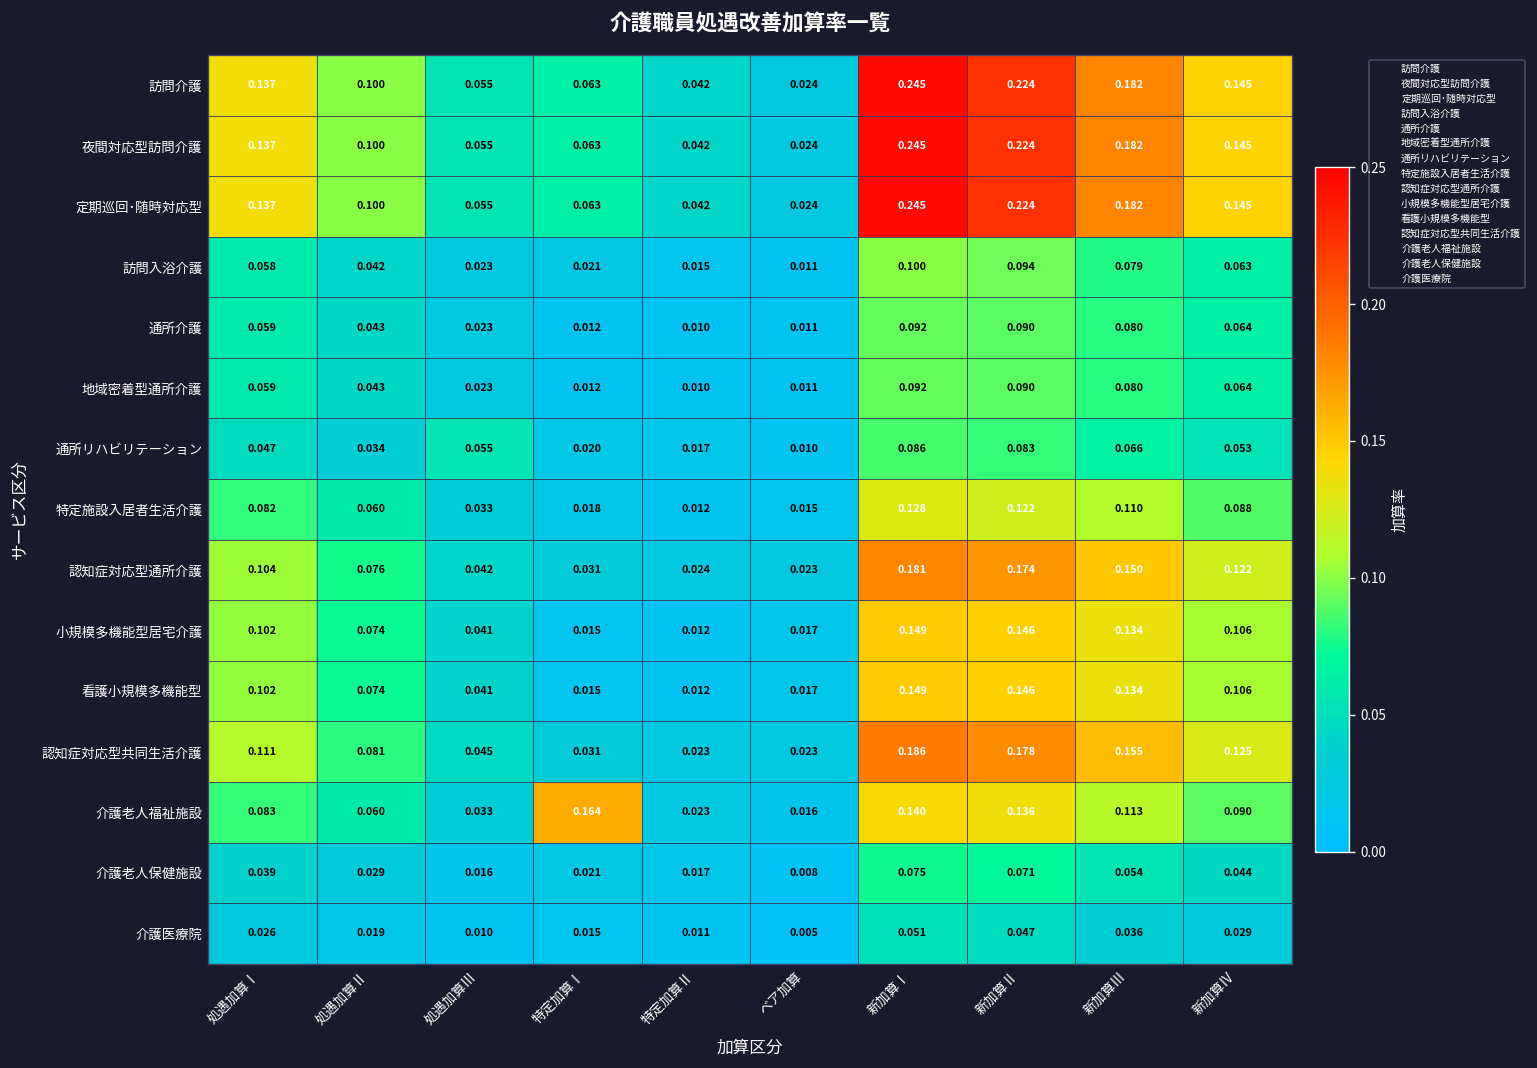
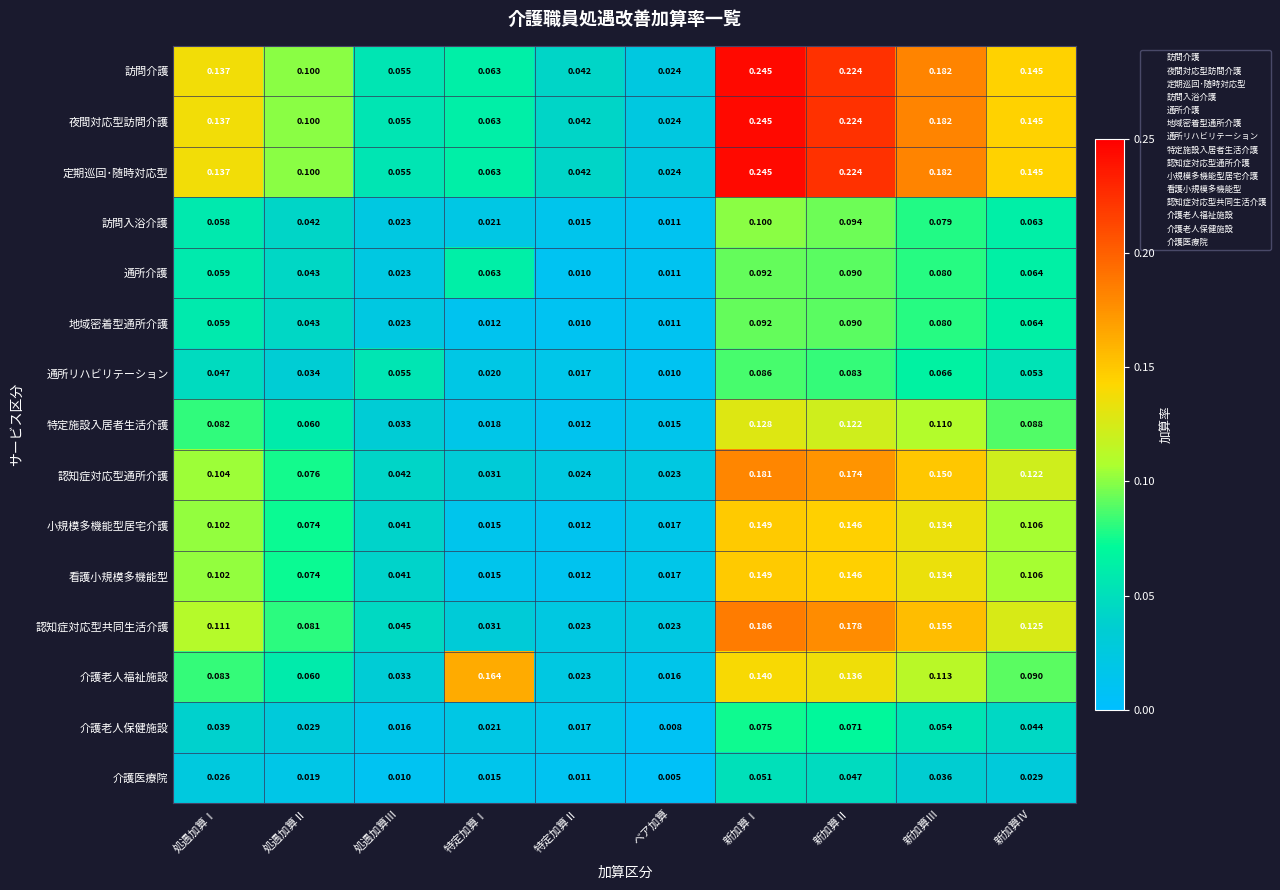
通所介護, 特定加算Ⅰ: 0.012 -> 0.063
